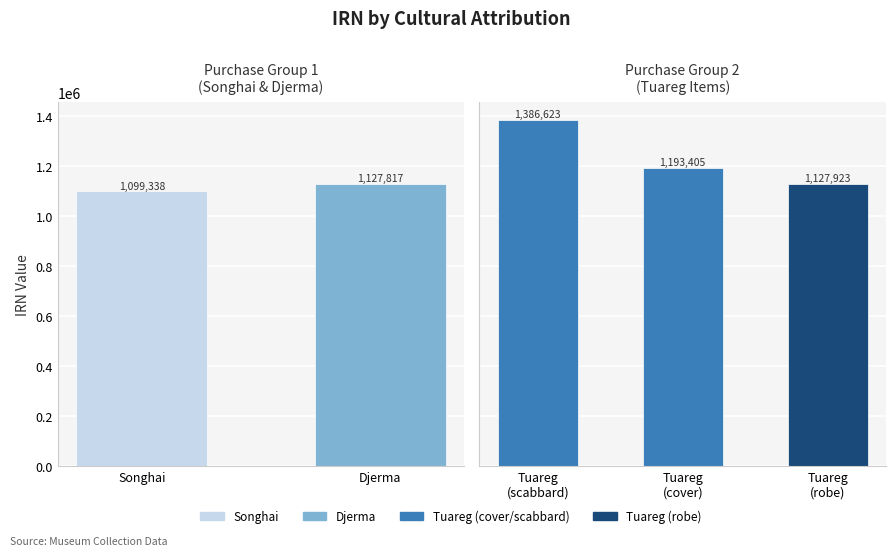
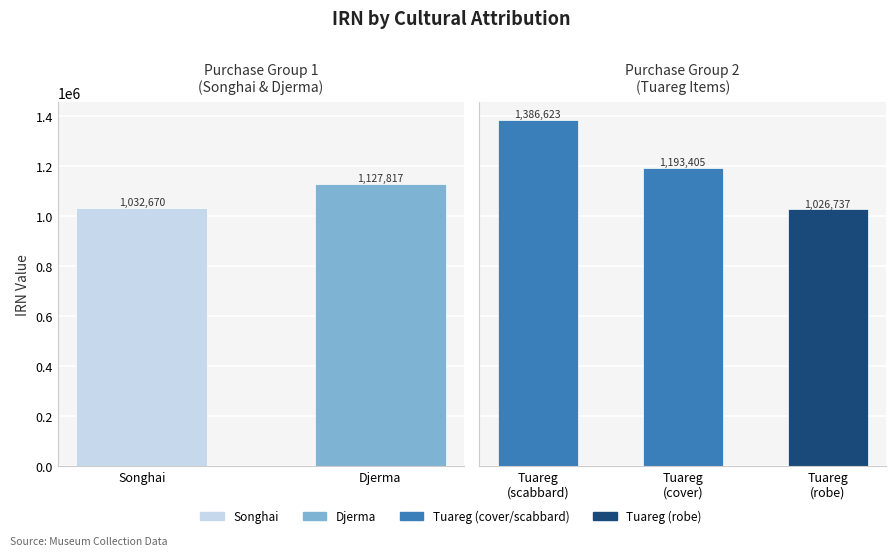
Purchase Group 1 (Songhai & Djerma), Songhai: 1,099,338 -> 1,032,670
Purchase Group 2 (Tuareg Items), Tuareg (robe): 1,127,923 -> 1,026,737
